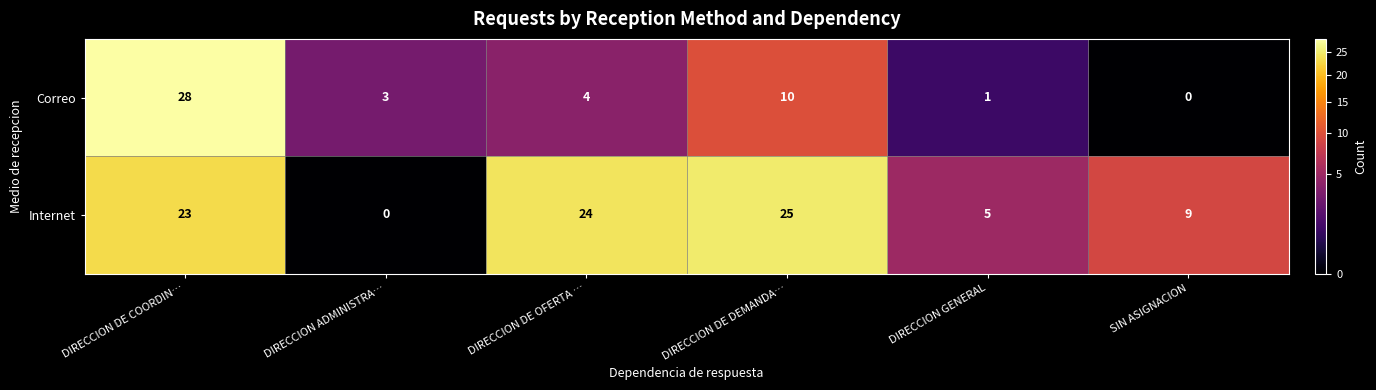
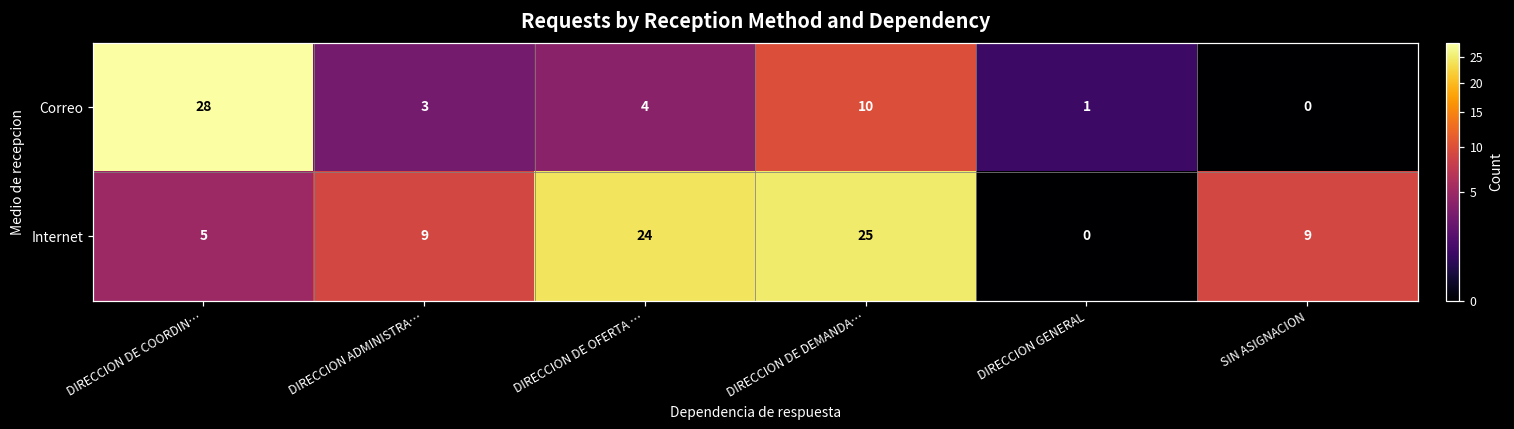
Internet, DIRECCION DE COORDIN…: 23 -> 5
Internet, DIRECCION ADMINISTRA…: 0 -> 9
Internet, DIRECCION GENERAL: 5 -> 0
